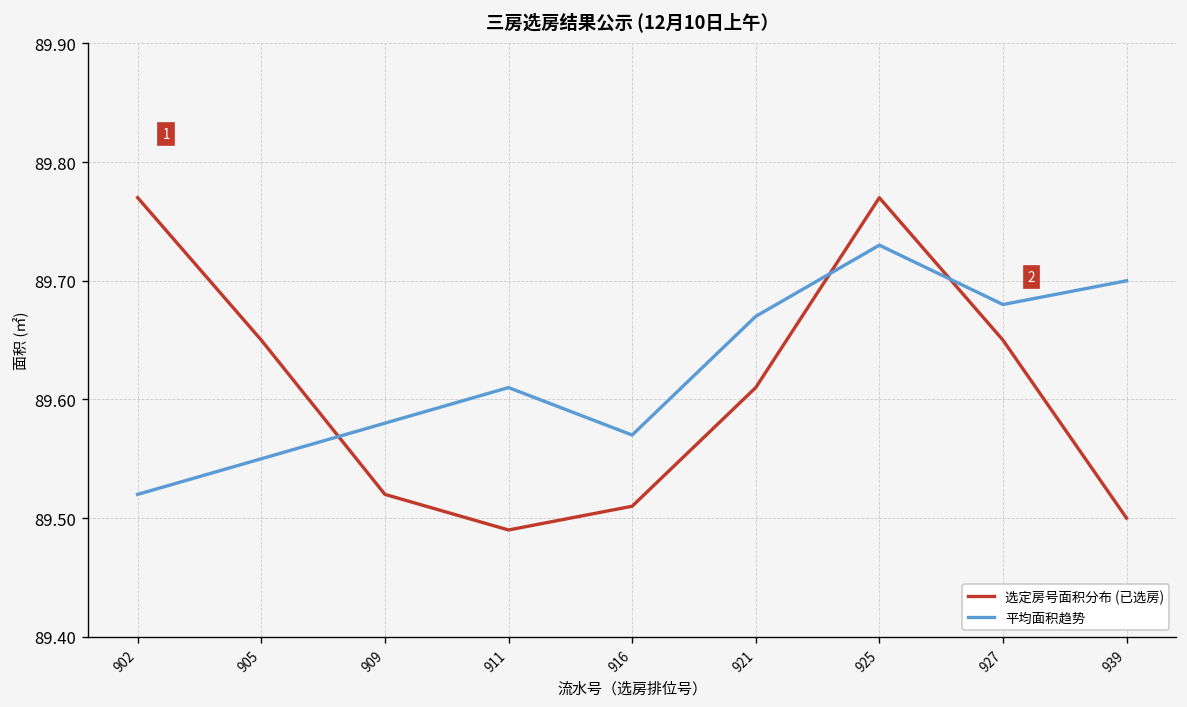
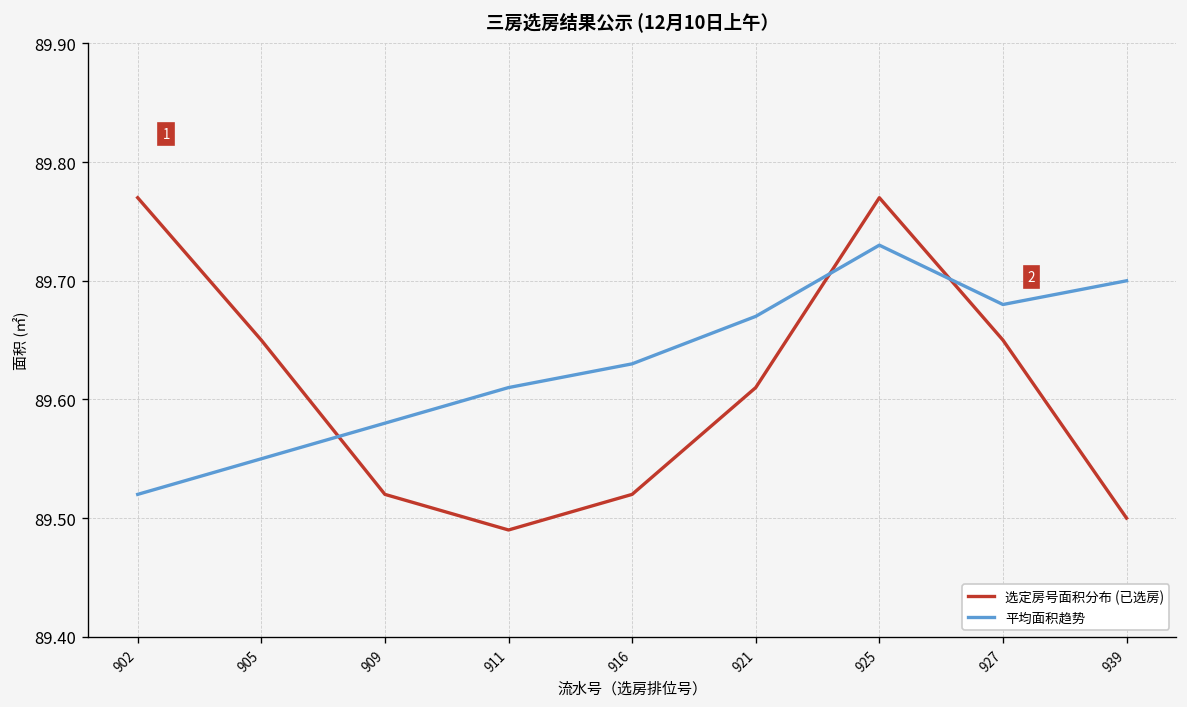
选定房号面积分布 (已选房), 916: 89.51 -> 89.52
平均面积趋势, 916: 89.57 -> 89.63
